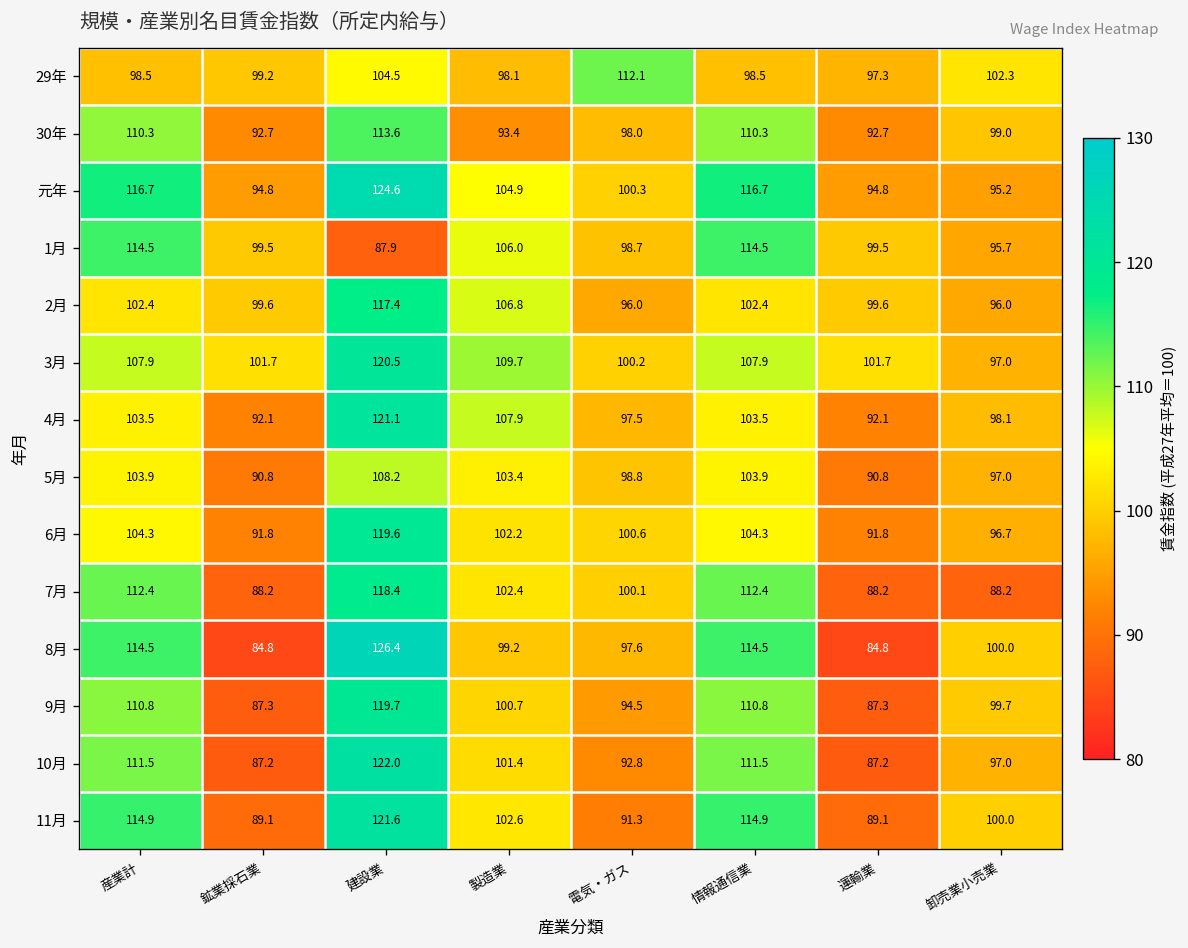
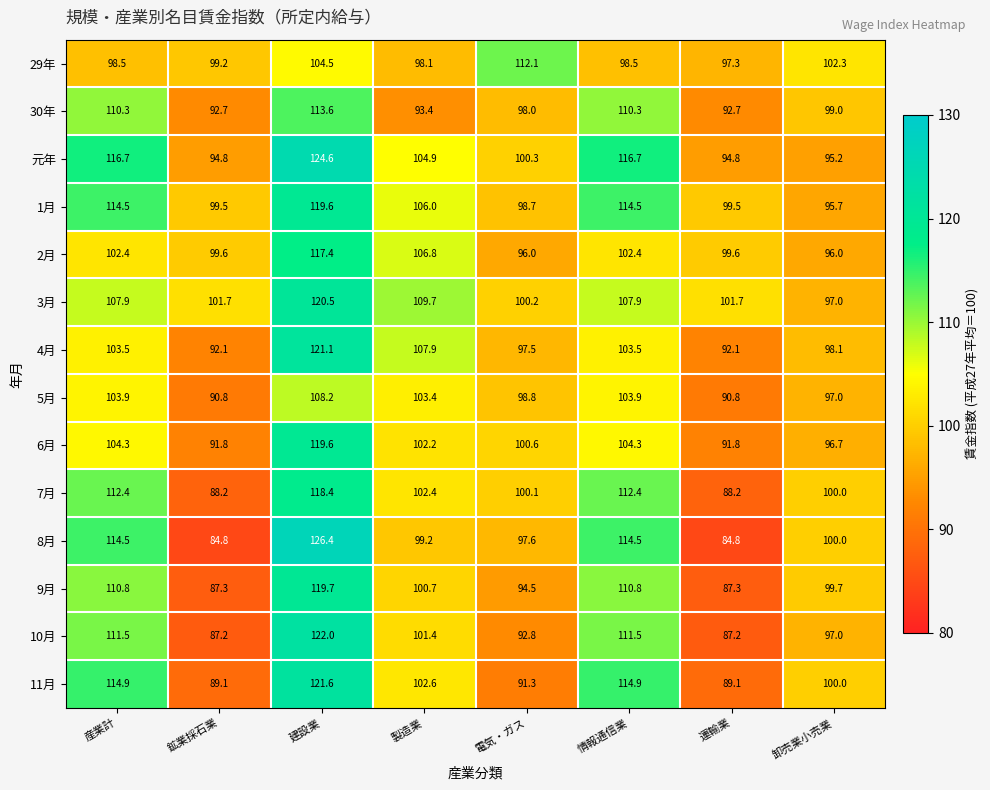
1月, 建設業: 87.9 -> 119.6
7月, 卸売業小売業: 88.2 -> 100.0
